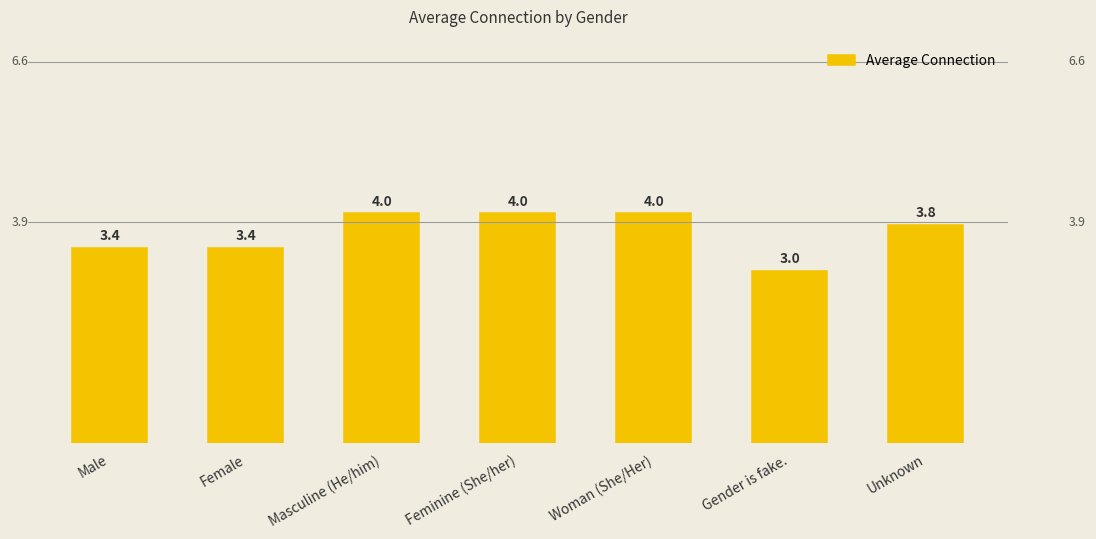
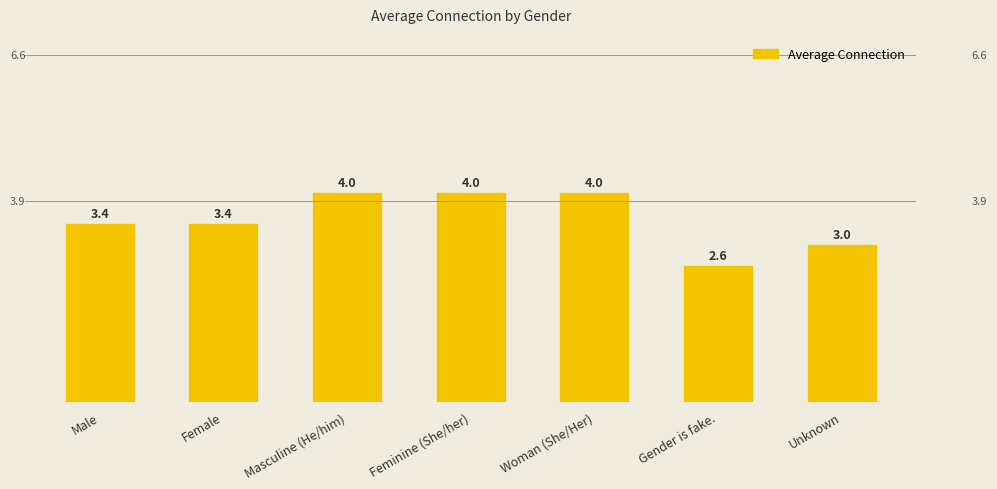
Gender is fake.: 3.0 -> 2.6
Unknown: 3.8 -> 3.0
